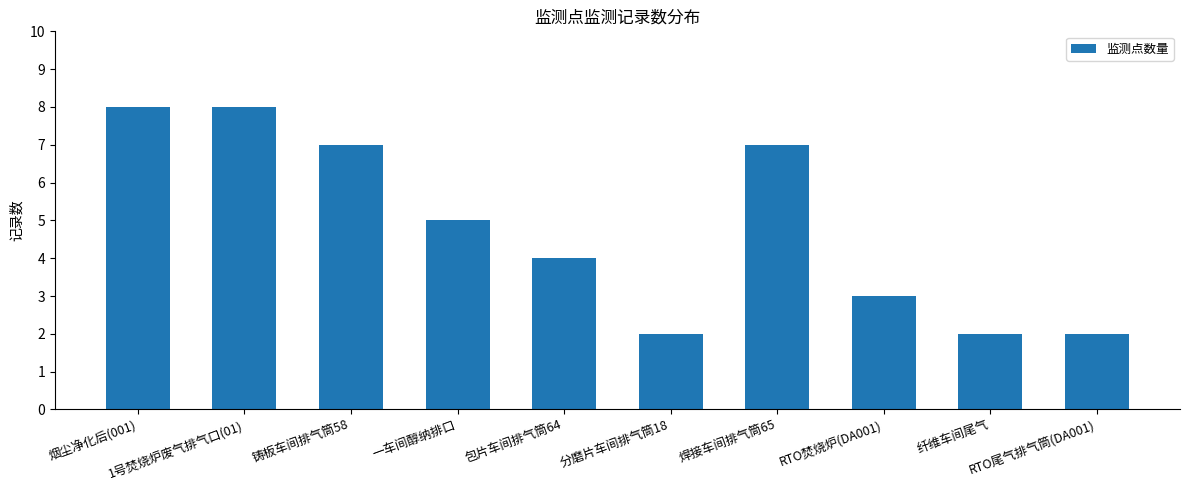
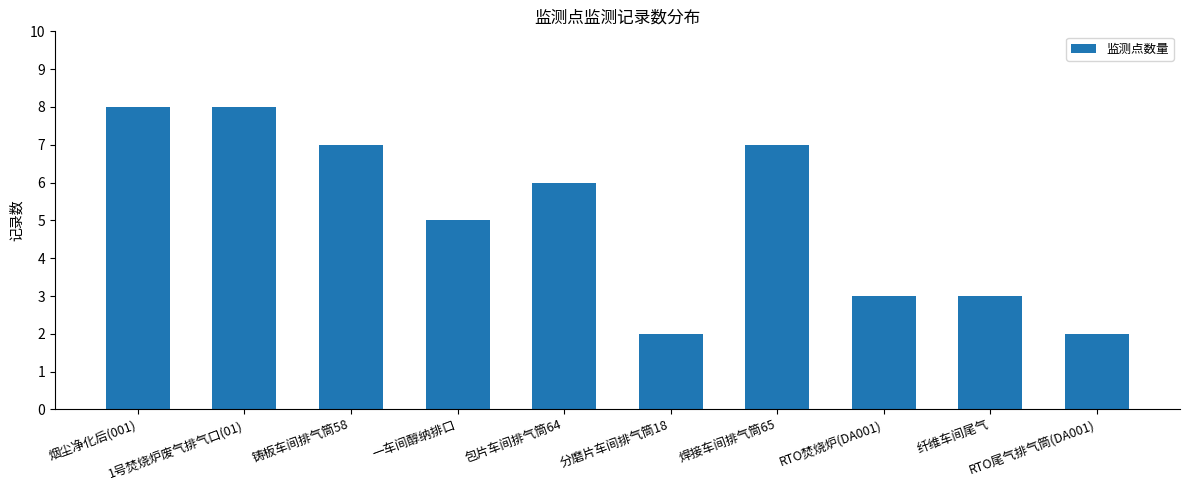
包片车间排气筒64: 4 -> 6
纤维车间尾气: 2 -> 3
